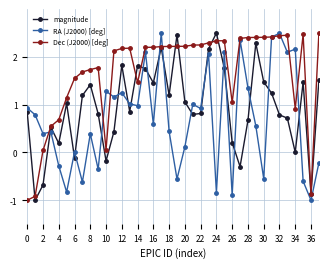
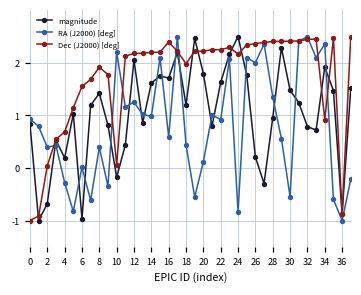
magnitude, 6: -0.1 -> -1.0
Dec (J2000) [deg], 8: 1.7 -> 1.9
RA (J2000) [deg], 10: 1.3 -> 2.2
magnitude, 12: 1.8 -> 2.0
magnitude, 14: 1.8 -> 1.6
Dec (J2000) [deg], 14: 1.5 -> 2.2
magnitude, 16: 1.5 -> 1.7
Dec (J2000) [deg], 16: 2.2 -> 2.4
Dec (J2000) [deg], 18: 2.2 -> 2.0
magnitude, 20: 1.1 -> 1.8
magnitude, 22: 0.8 -> 1.6
Dec (J2000) [deg], 24: 2.3 -> 2.2
RA (J2000) [deg], 26: -0.9 -> 2.0
Dec (J2000) [deg], 26: 1.0 -> 2.4
magnitude, 28: 0.7 -> 1.0
magnitude, 34: 0.0 -> 1.9
RA (J2000) [deg], 34: 2.2 -> 2.4
